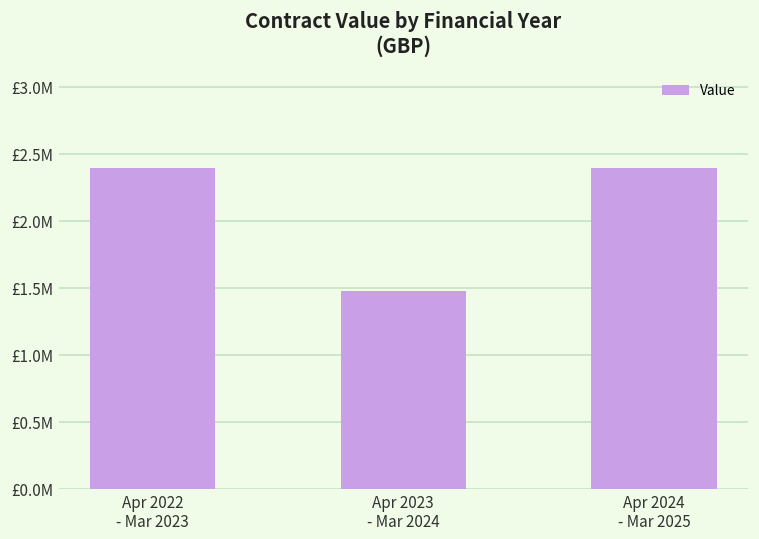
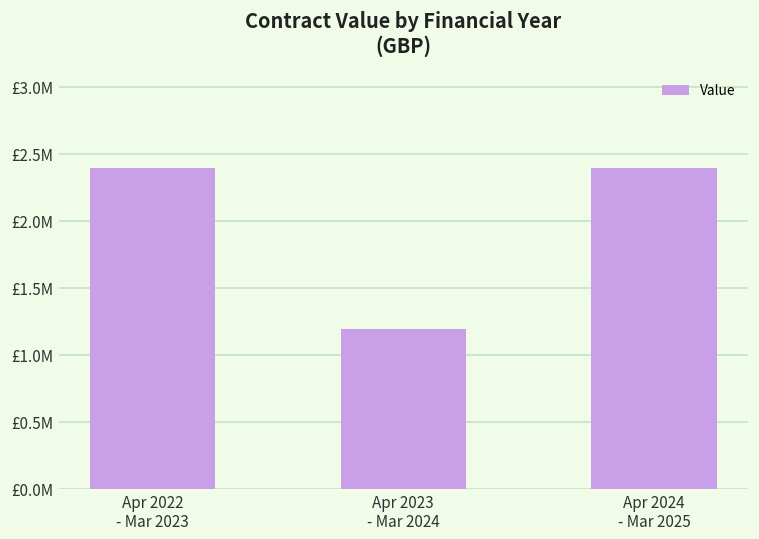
Apr 2023 - Mar 2024: £1480000 -> £1200000
